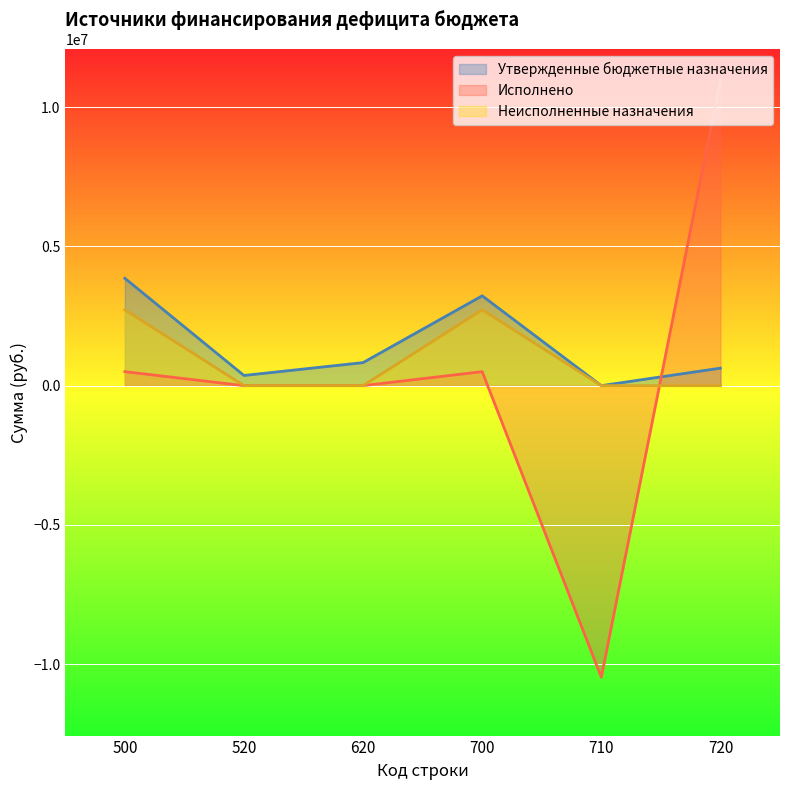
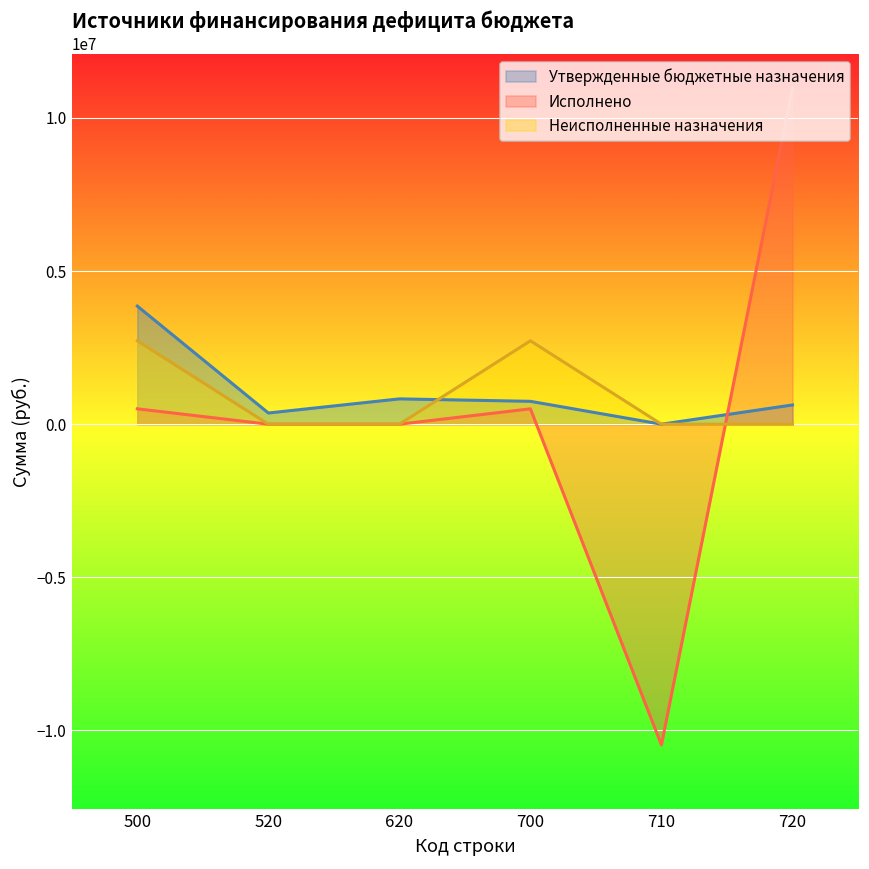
Утвержденные бюджетные назначения, 700: 3200000 -> 700000
